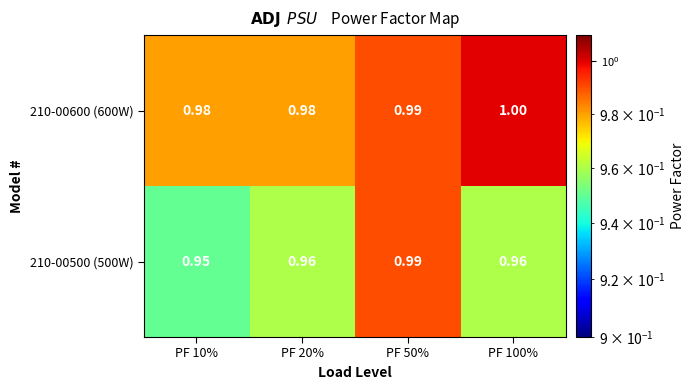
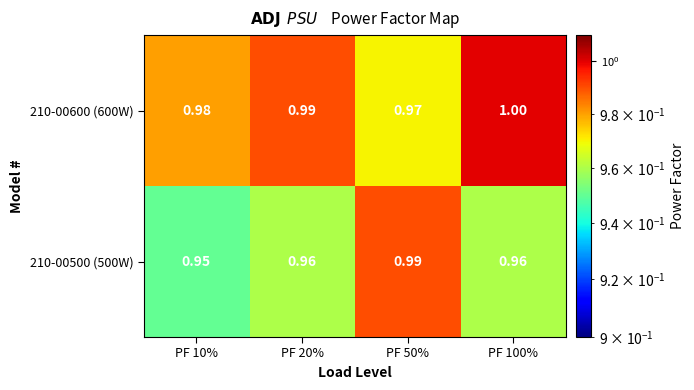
210-00600 (600W), PF 20%: 0.98 -> 0.99
210-00600 (600W), PF 50%: 0.99 -> 0.97
